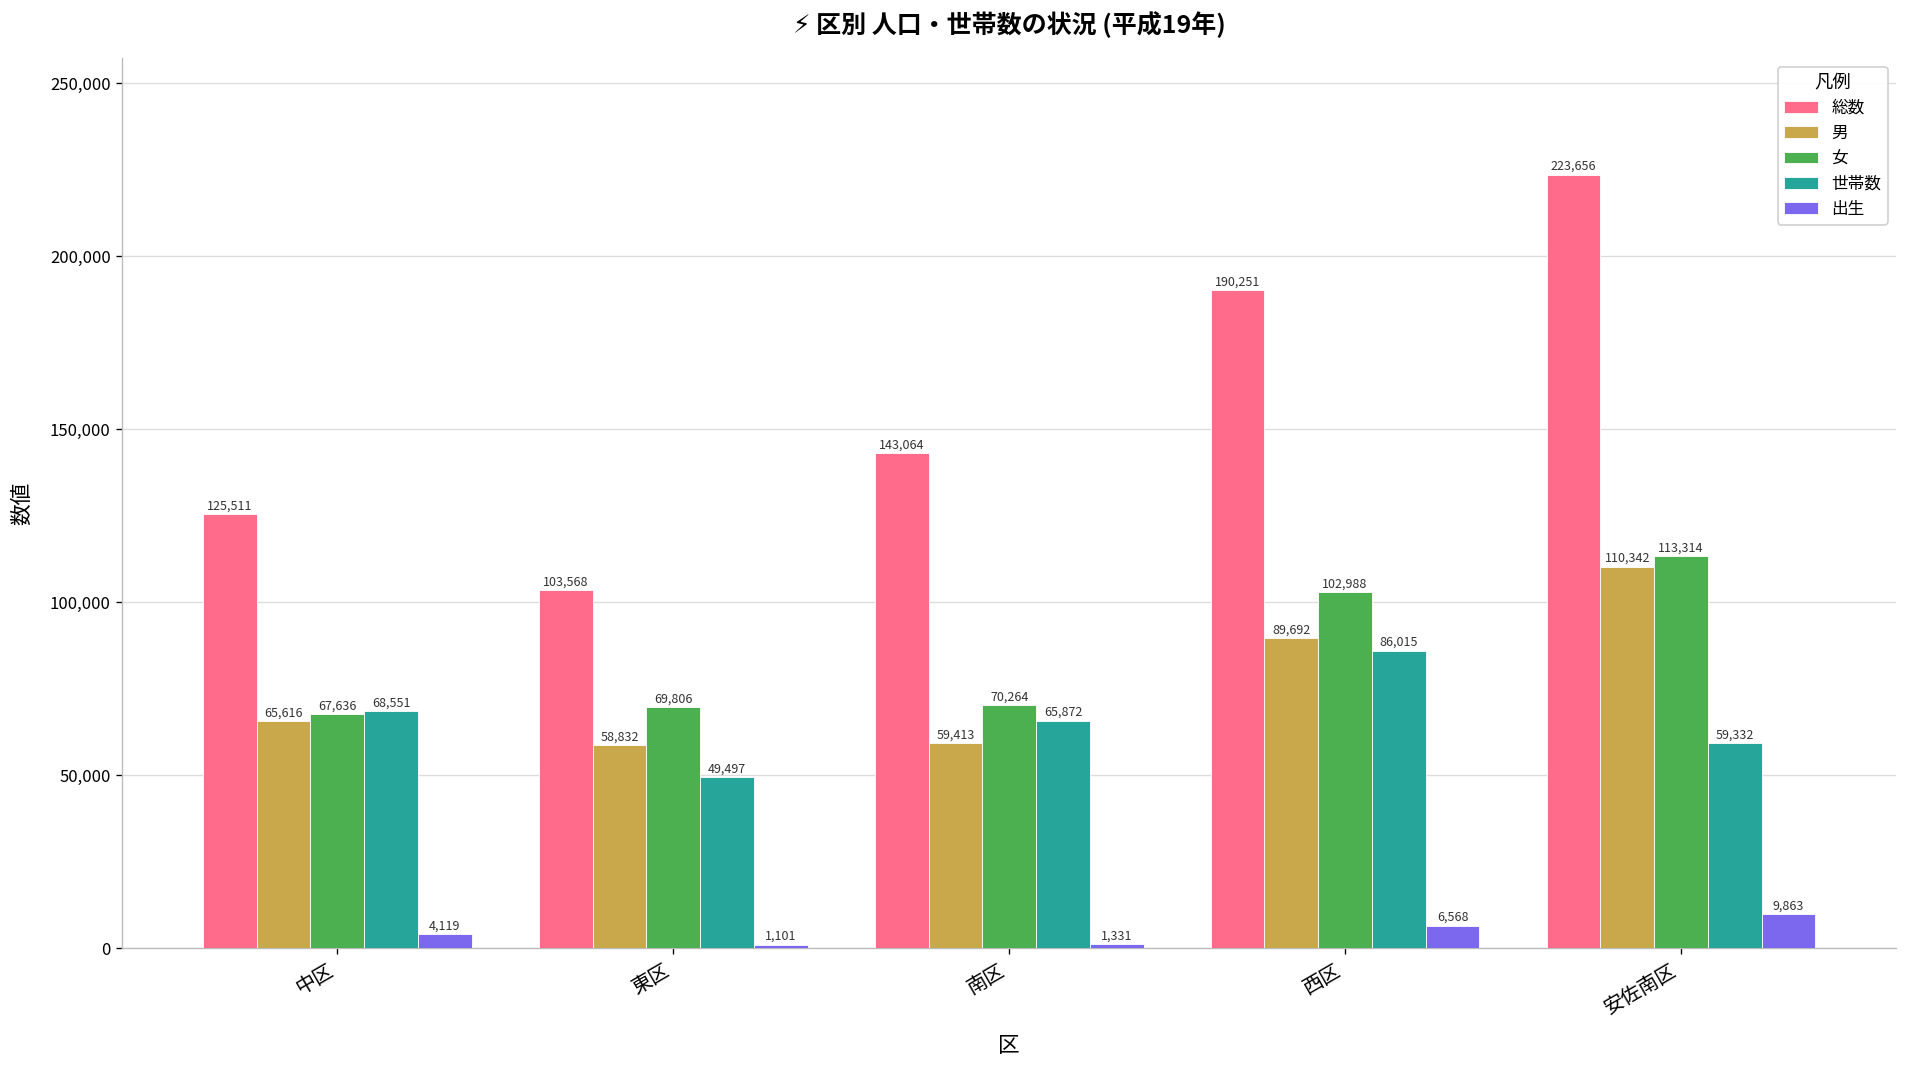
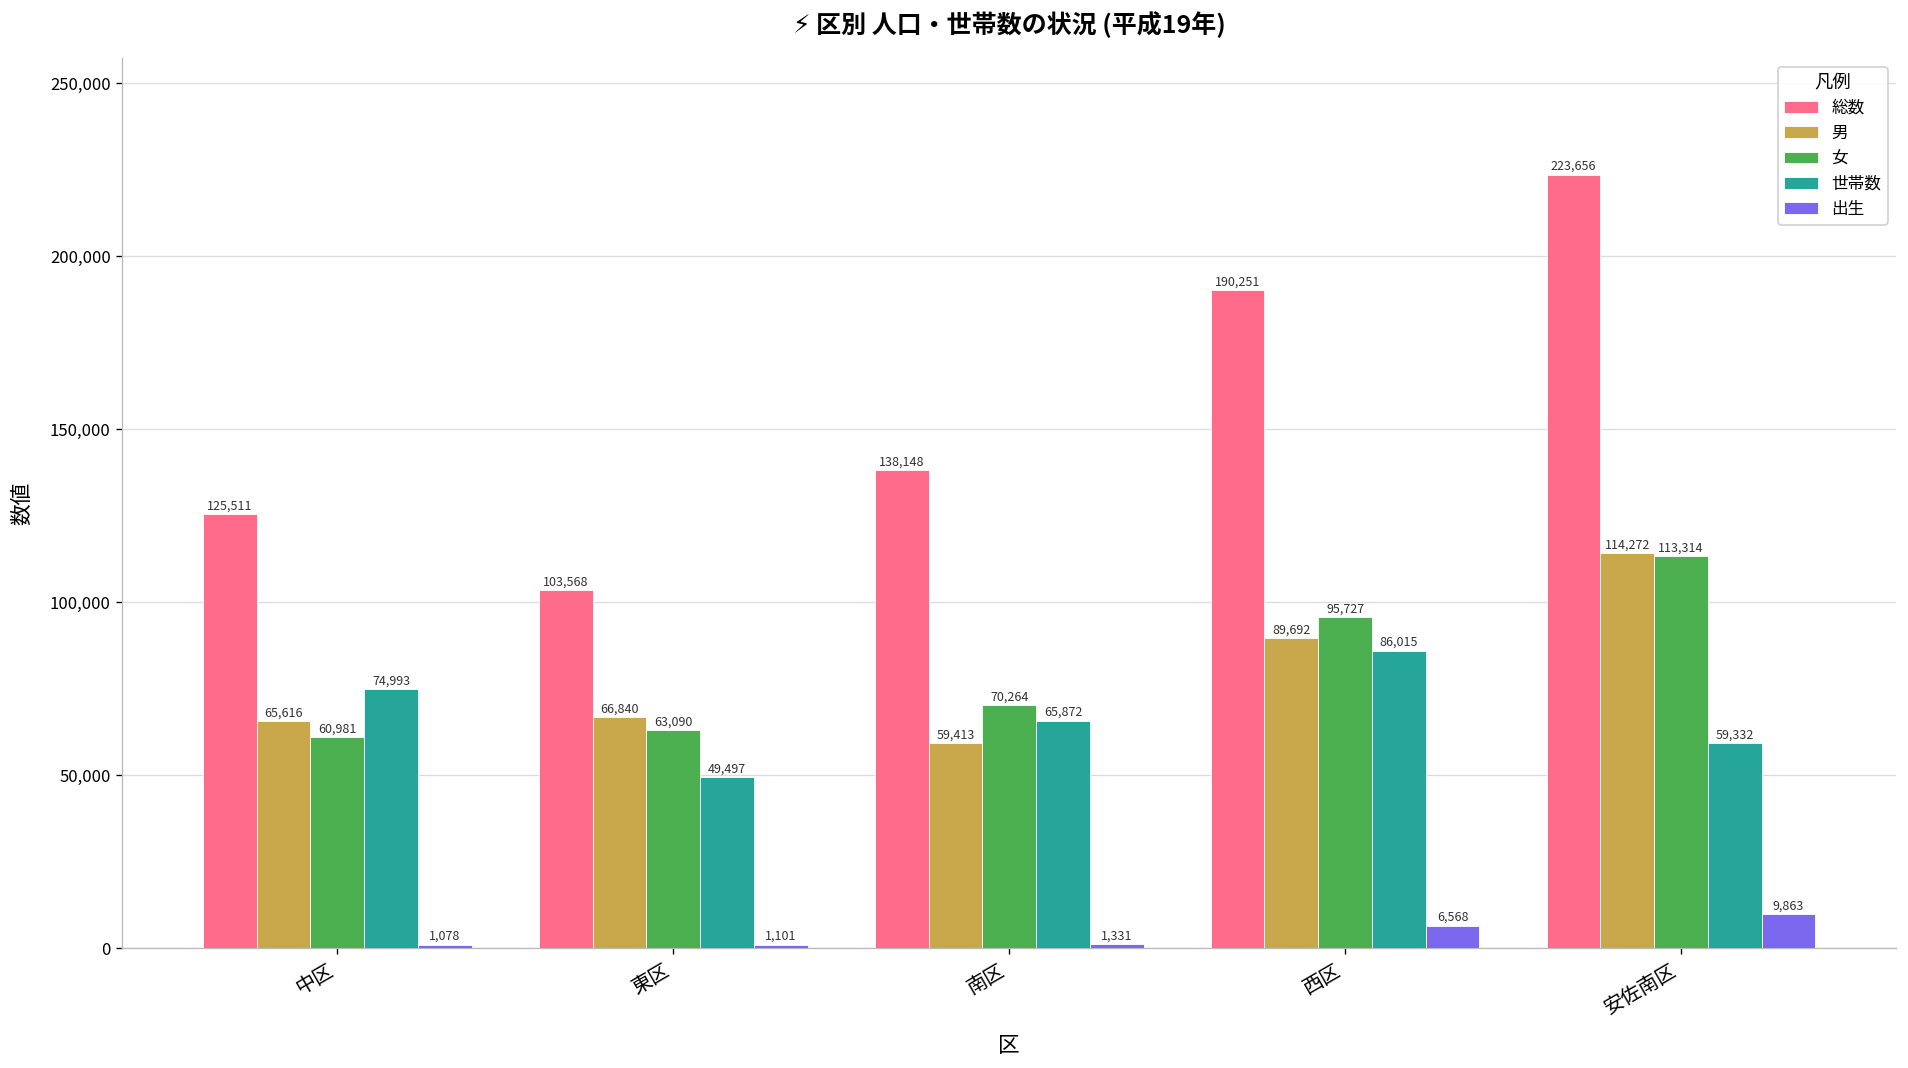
女, 中区: 67,636 -> 60,981
世帯数, 中区: 68,551 -> 74,993
出生, 中区: 4,119 -> 1,078
男, 東区: 58,832 -> 66,840
女, 東区: 69,806 -> 63,090
総数, 南区: 143,064 -> 138,148
女, 西区: 102,988 -> 95,727
男, 安佐南区: 110,342 -> 114,272
